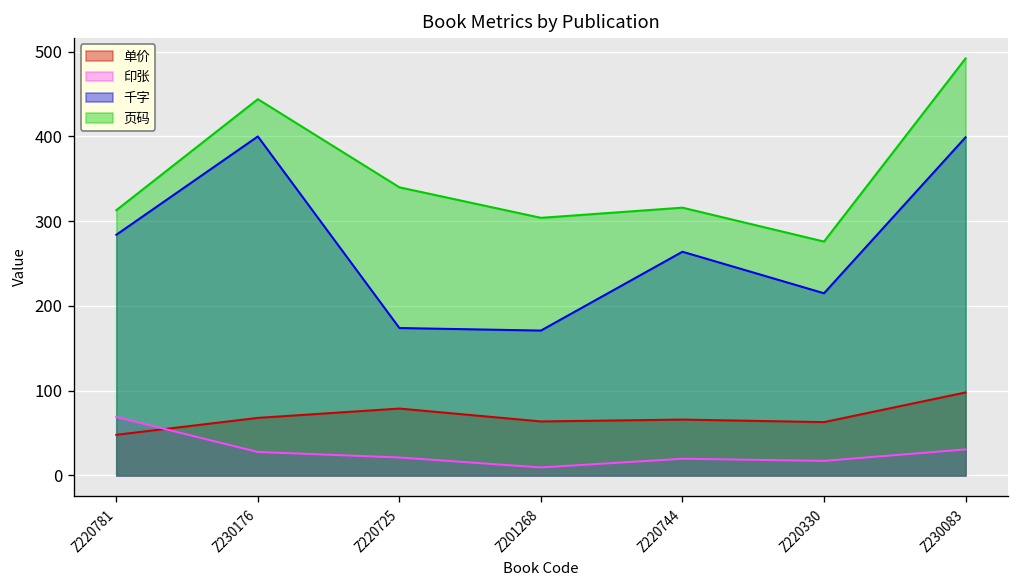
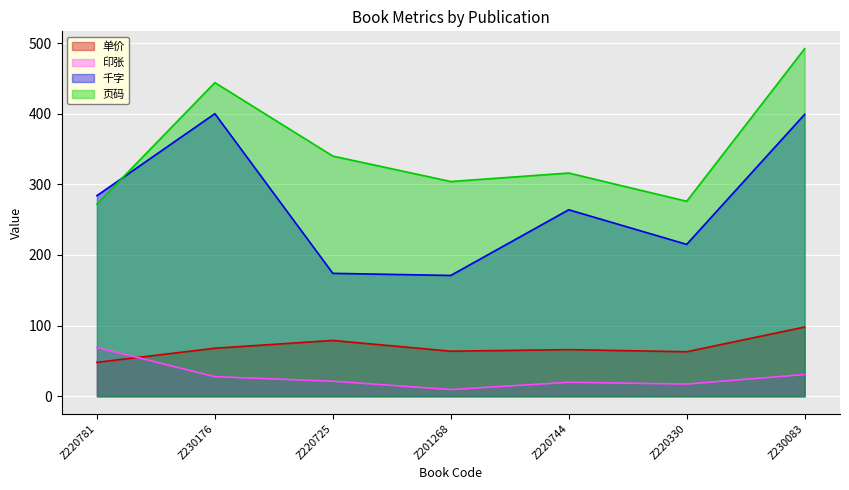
页码, Z220781: 310 -> 270
